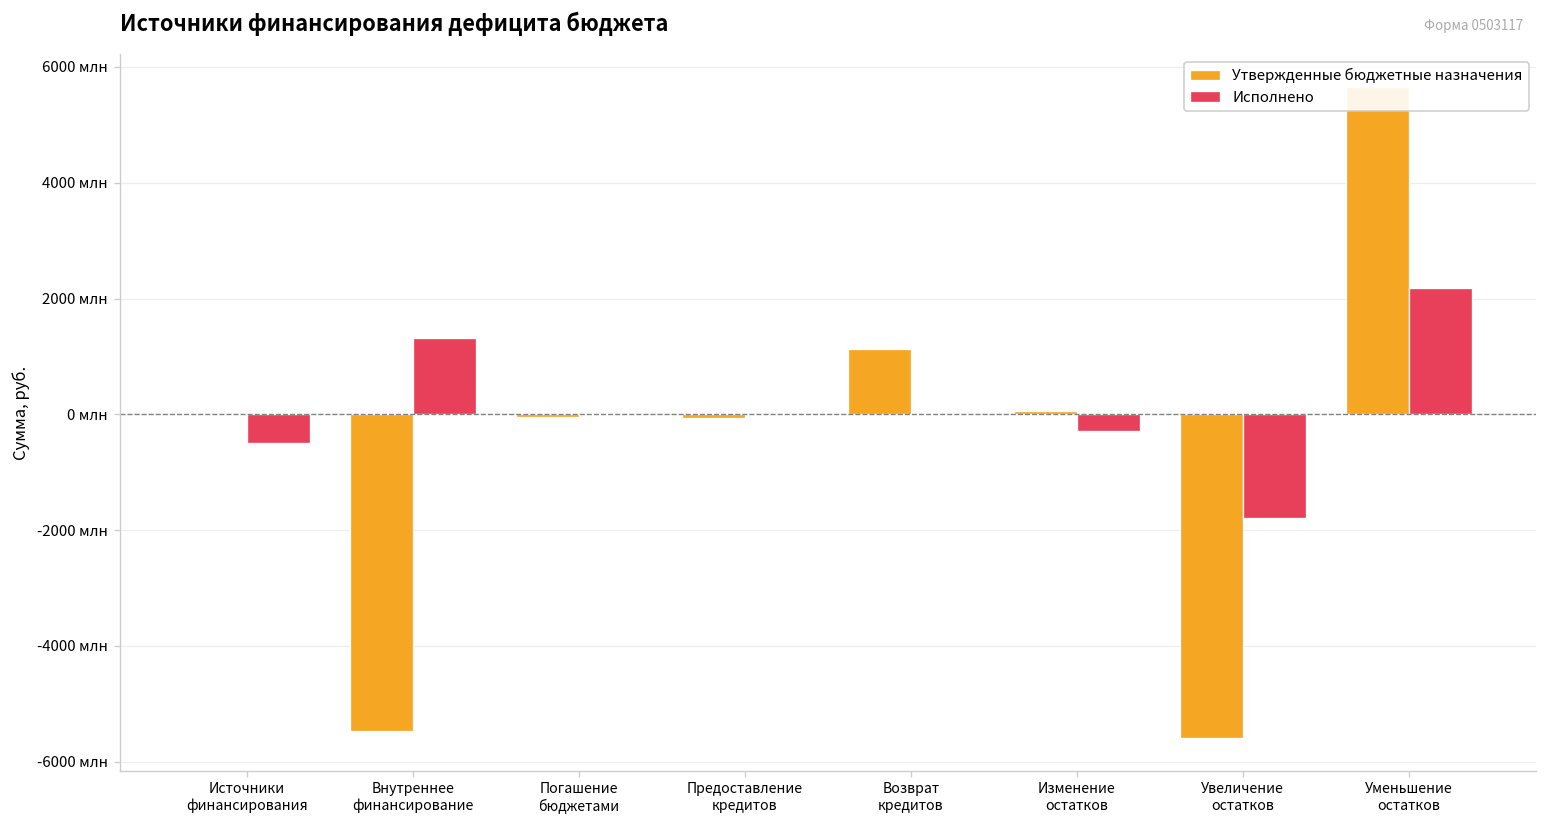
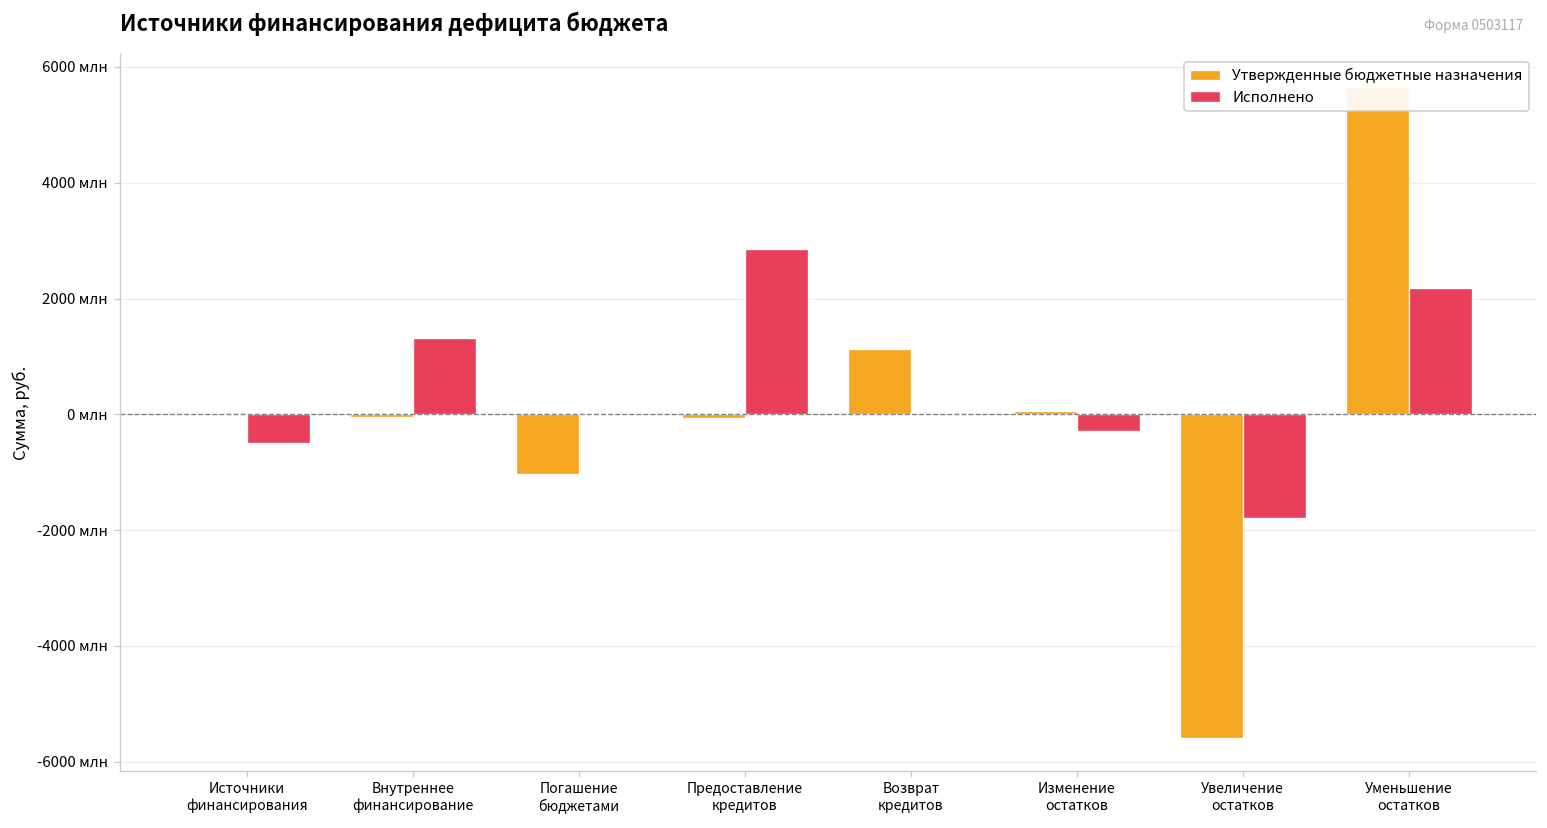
Утвержденные бюджетные назначения, Внутреннее финансирование: -5500 млн -> -100 млн
Утвержденные бюджетные назначения, Погашение бюджетами: -100 млн -> -1000 млн
Исполнено, Предоставление кредитов: 0 млн -> 2800 млн
